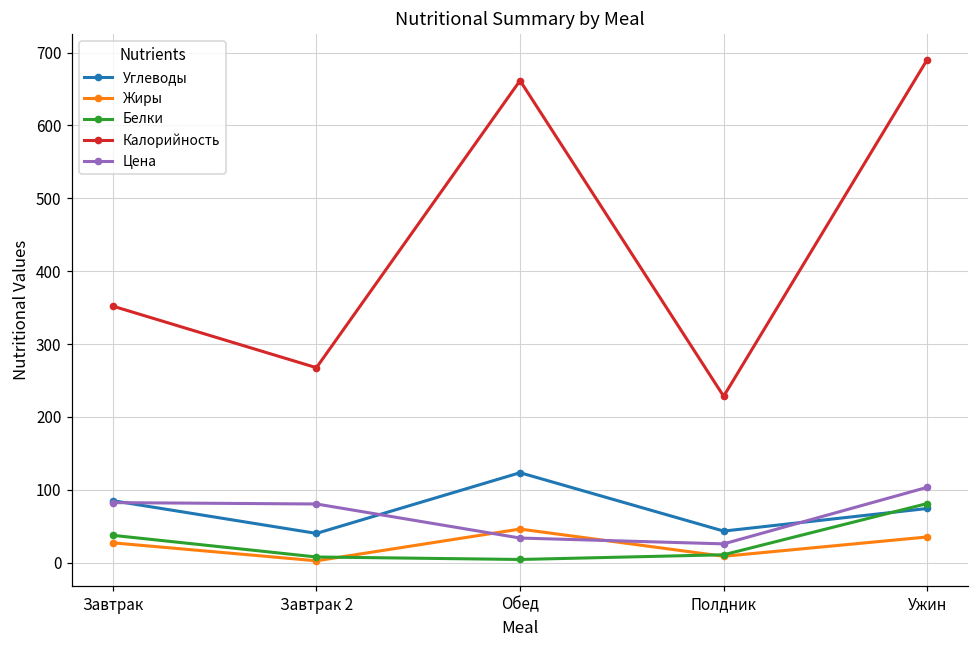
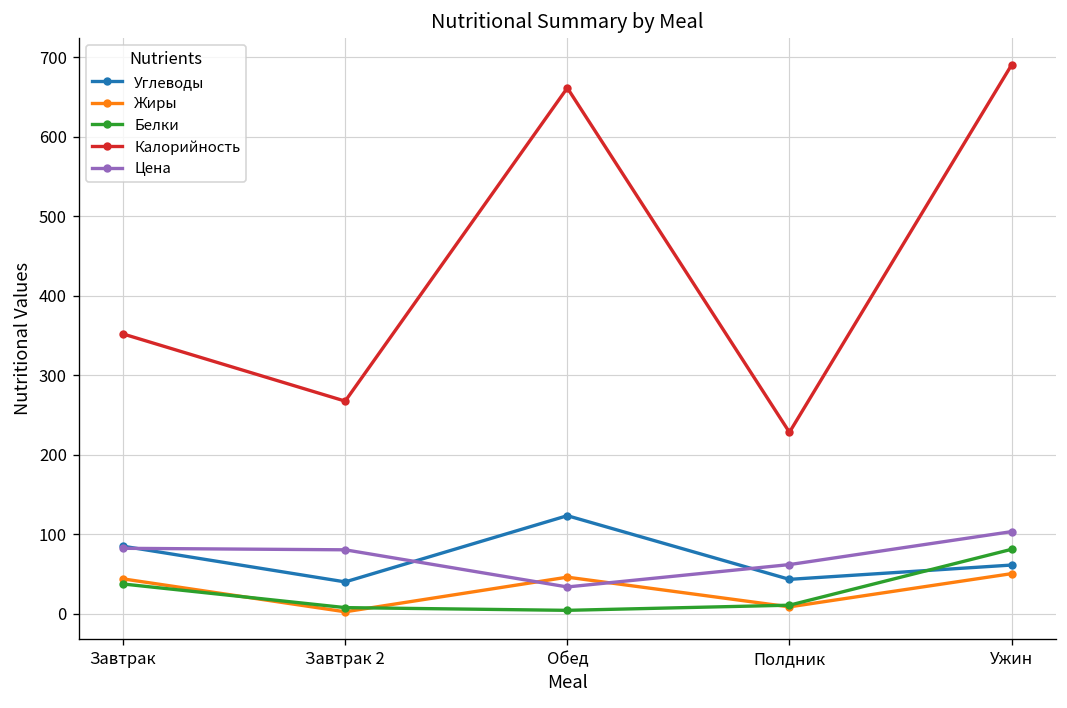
Жиры, Завтрак: 30 -> 40
Цена, Полдник: 30 -> 60
Углеводы, Ужин: 70 -> 60
Жиры, Ужин: 40 -> 50
